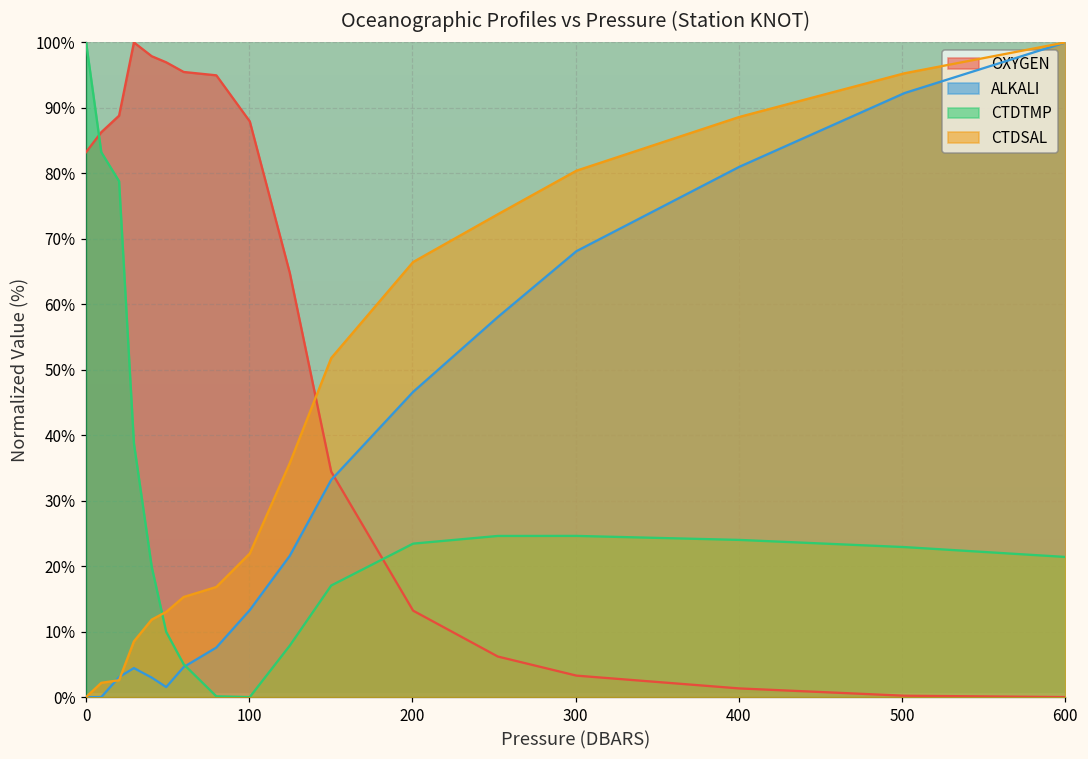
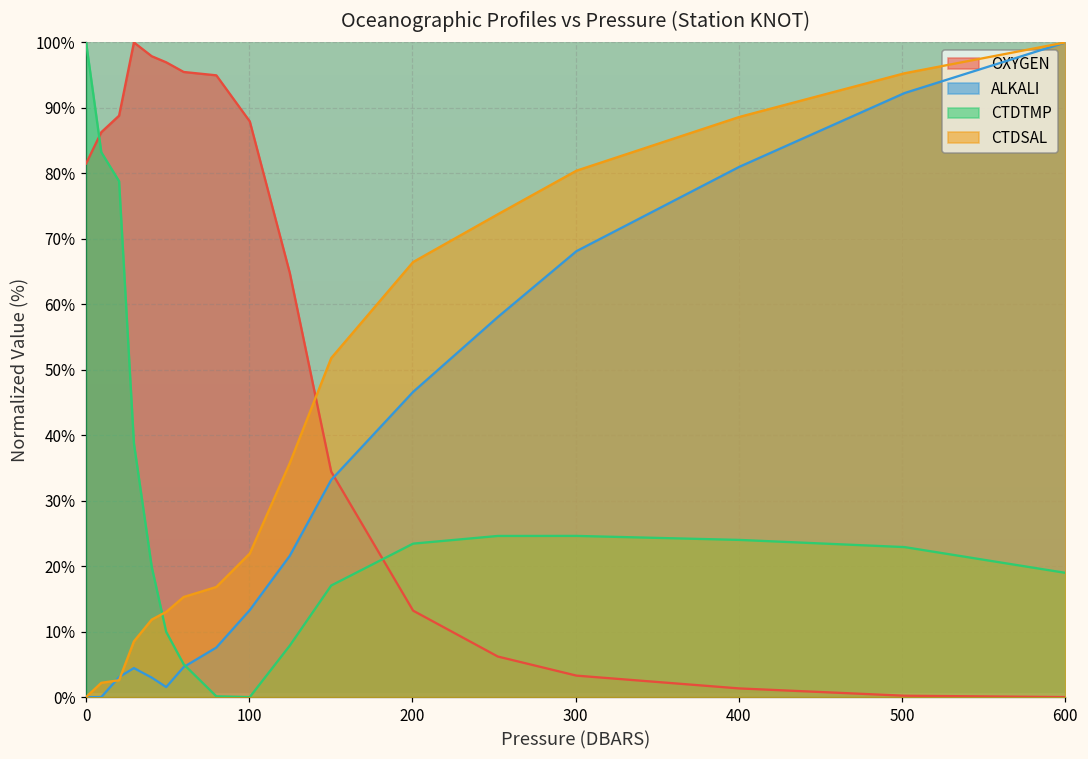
OXYGEN, 0: 83% -> 82%
CTDTMP, 600: 21% -> 19%
